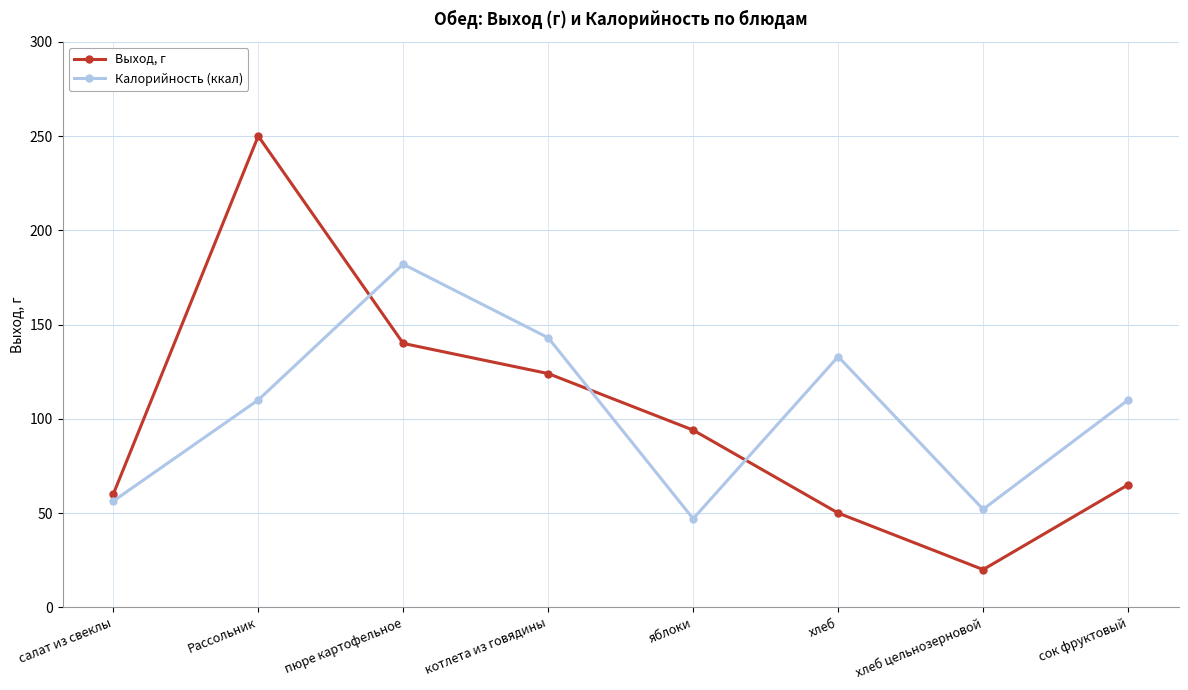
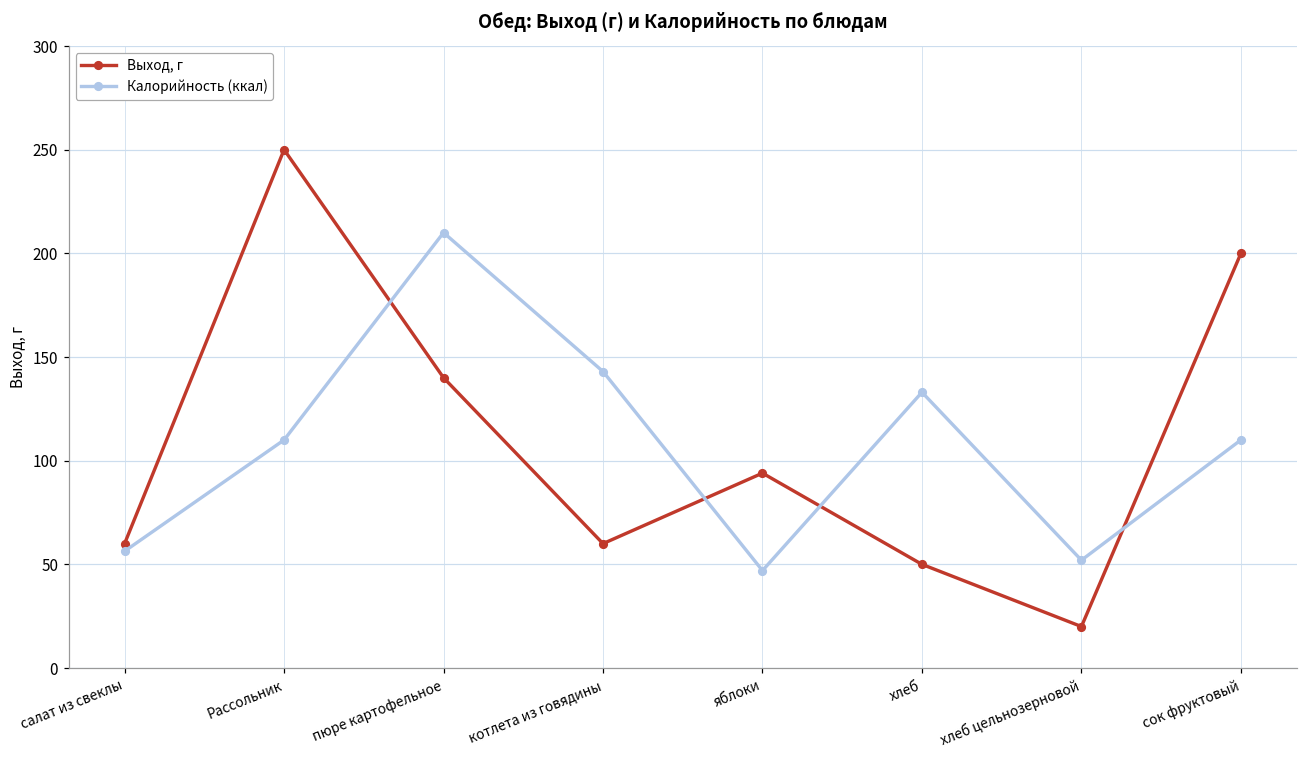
Калорийность (ккал), пюре картофельное: 182 -> 210
Выход, г, котлета из говядины: 124 -> 60
Выход, г, сок фруктовый: 65 -> 200
